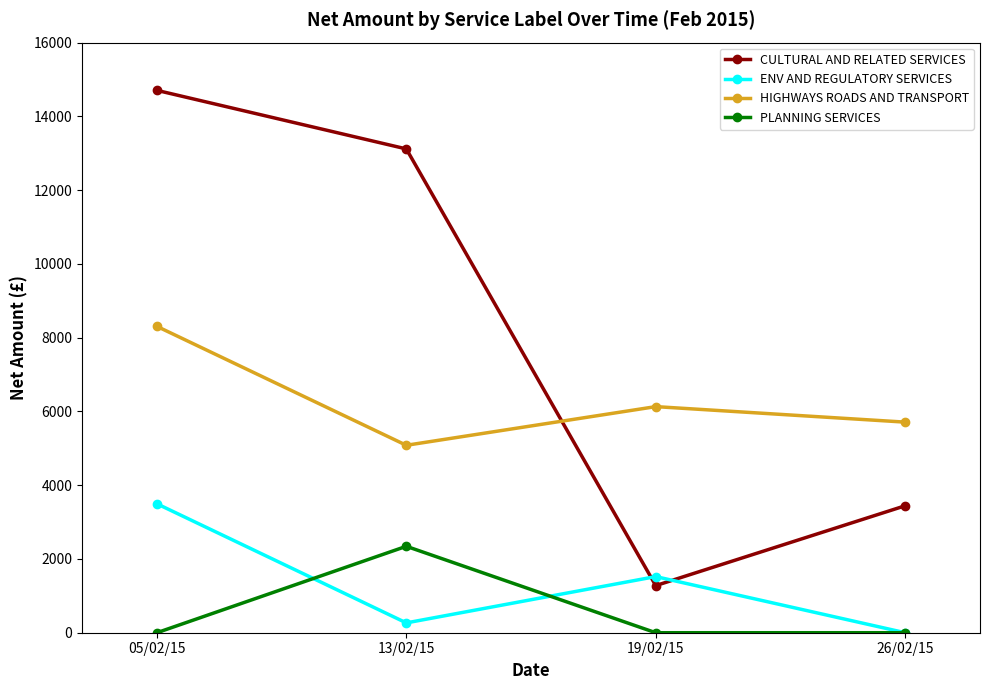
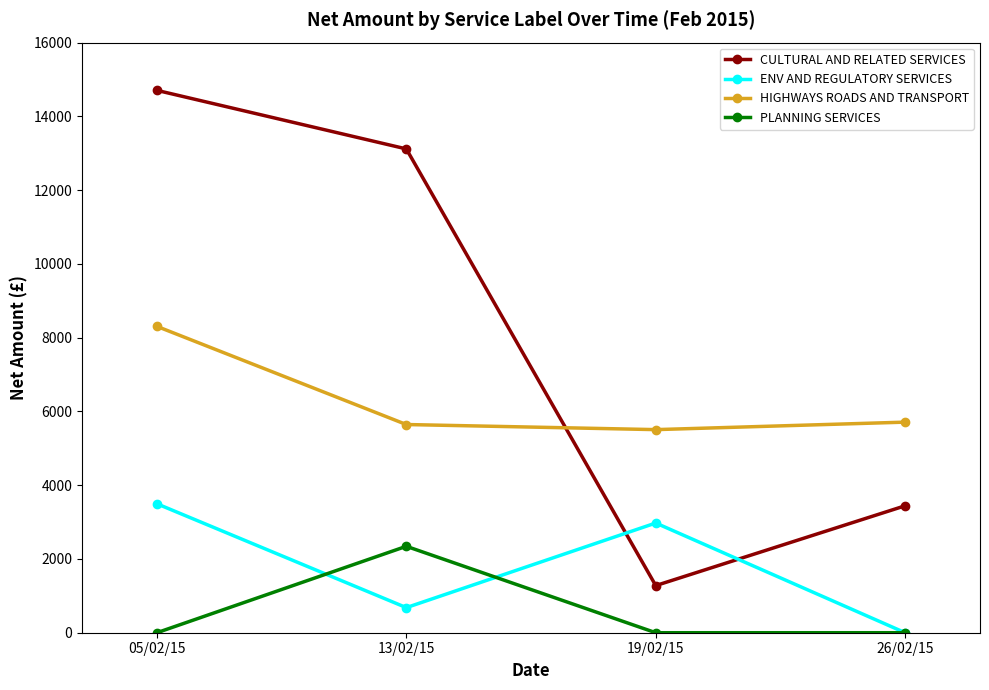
ENV AND REGULATORY SERVICES, 13/02/15: 300 -> 700
HIGHWAYS ROADS AND TRANSPORT, 13/02/15: 5100 -> 5600
ENV AND REGULATORY SERVICES, 19/02/15: 1500 -> 3000
HIGHWAYS ROADS AND TRANSPORT, 19/02/15: 6100 -> 5500
